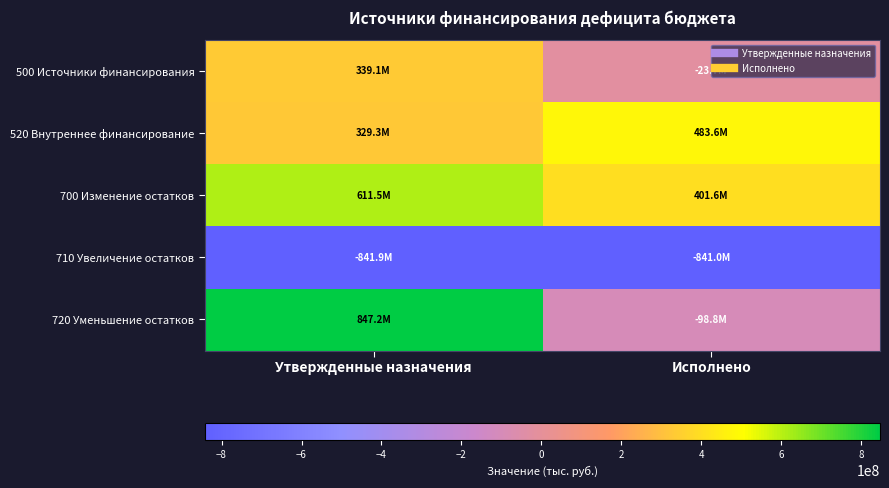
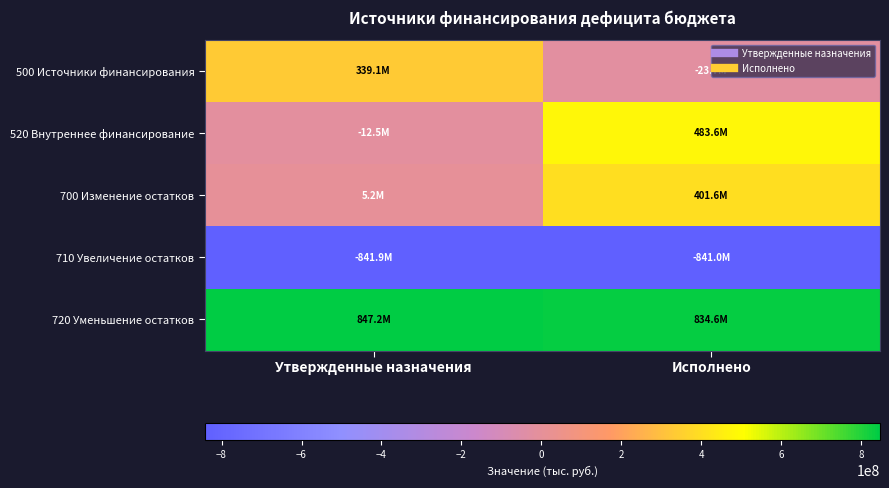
520 Внутреннее финансирование, Утвержденные назначения: 329.3M -> -12.5M
700 Изменение остатков, Утвержденные назначения: 611.5M -> 5.2M
720 Уменьшение остатков, Исполнено: -98.8M -> 834.6M
